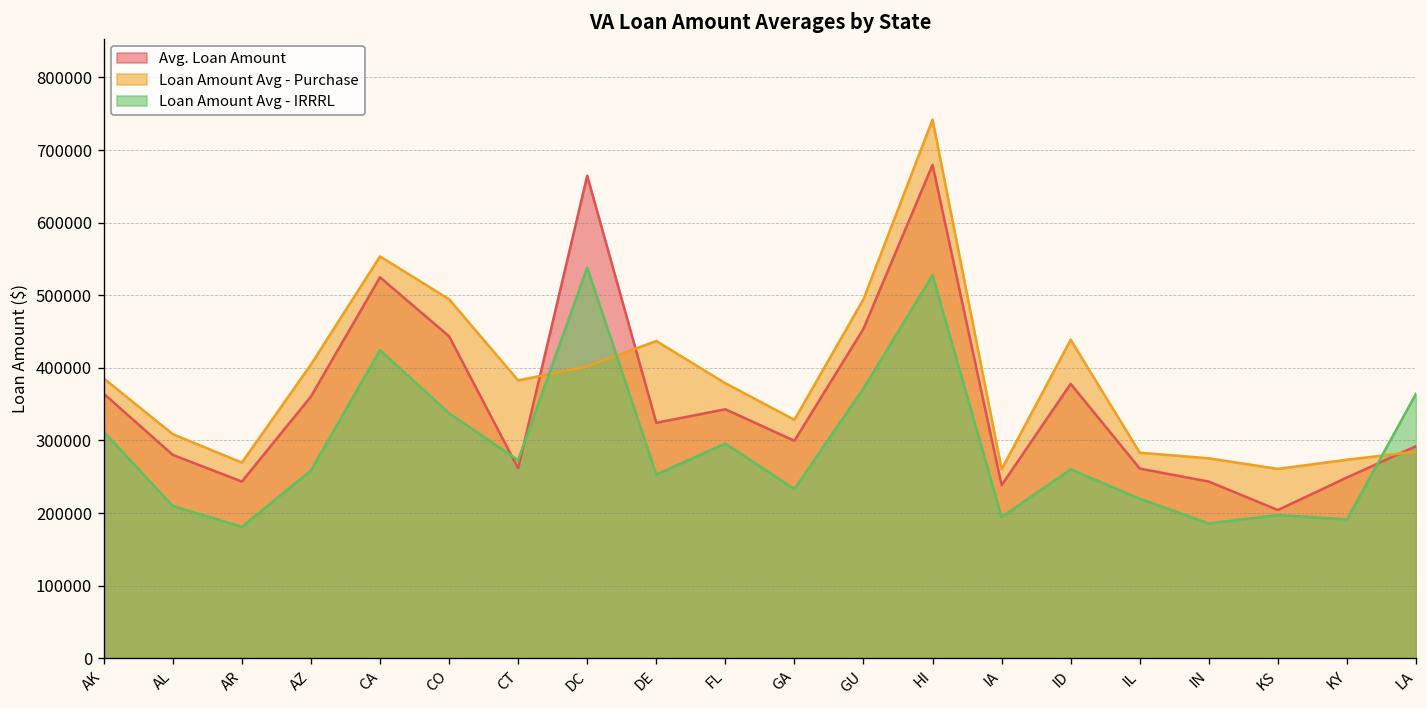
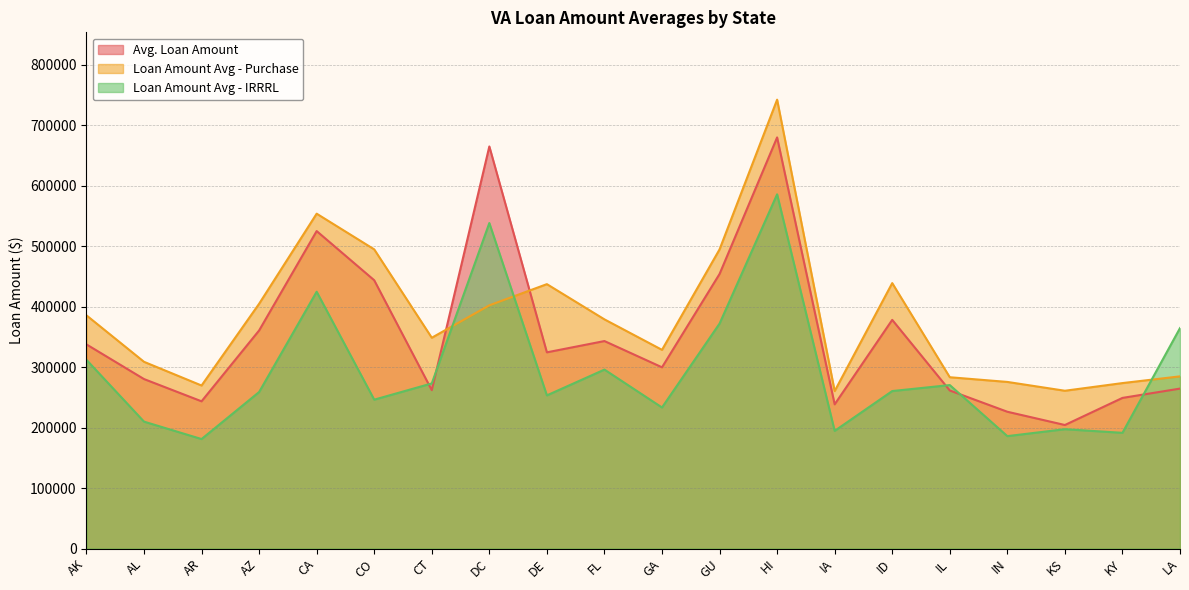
Avg. Loan Amount, AK: 360000 -> 340000
Loan Amount Avg - IRRRL, CO: 340000 -> 250000
Loan Amount Avg - Purchase, CT: 380000 -> 350000
Loan Amount Avg - IRRRL, HI: 530000 -> 590000
Loan Amount Avg - IRRRL, IL: 220000 -> 270000
Avg. Loan Amount, IN: 240000 -> 230000
Avg. Loan Amount, LA: 290000 -> 260000
